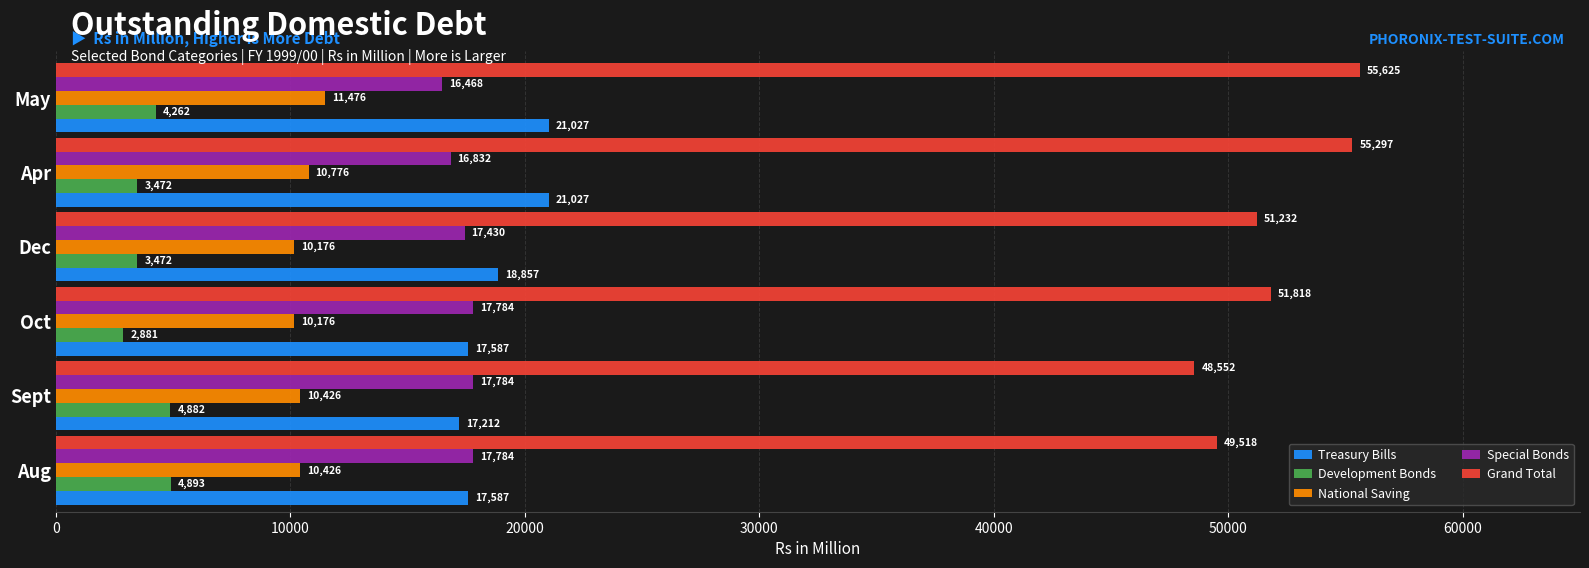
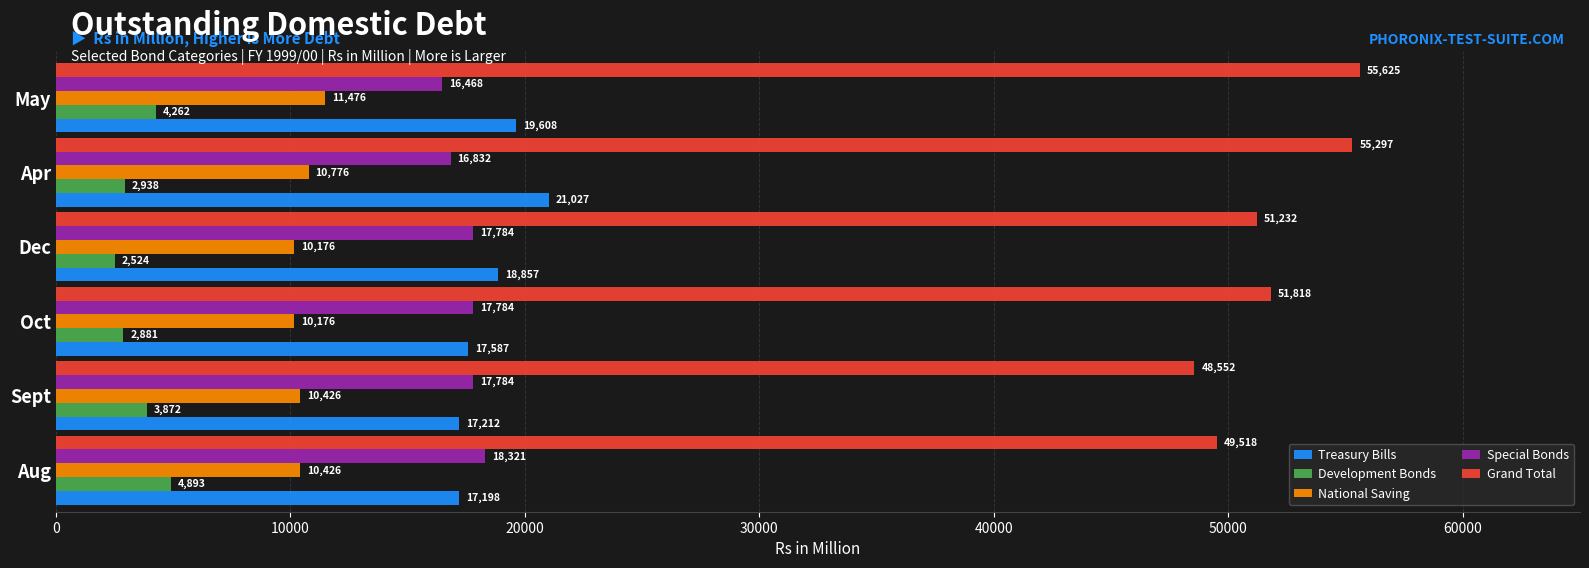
Treasury Bills, May: 21,027 -> 19,608
Development Bonds, Apr: 3,472 -> 2,938
Special Bonds, Dec: 17,430 -> 17,784
Development Bonds, Dec: 3,472 -> 2,524
Development Bonds, Sept: 4,882 -> 3,872
Special Bonds, Aug: 17,784 -> 18,321
Treasury Bills, Aug: 17,587 -> 17,198
